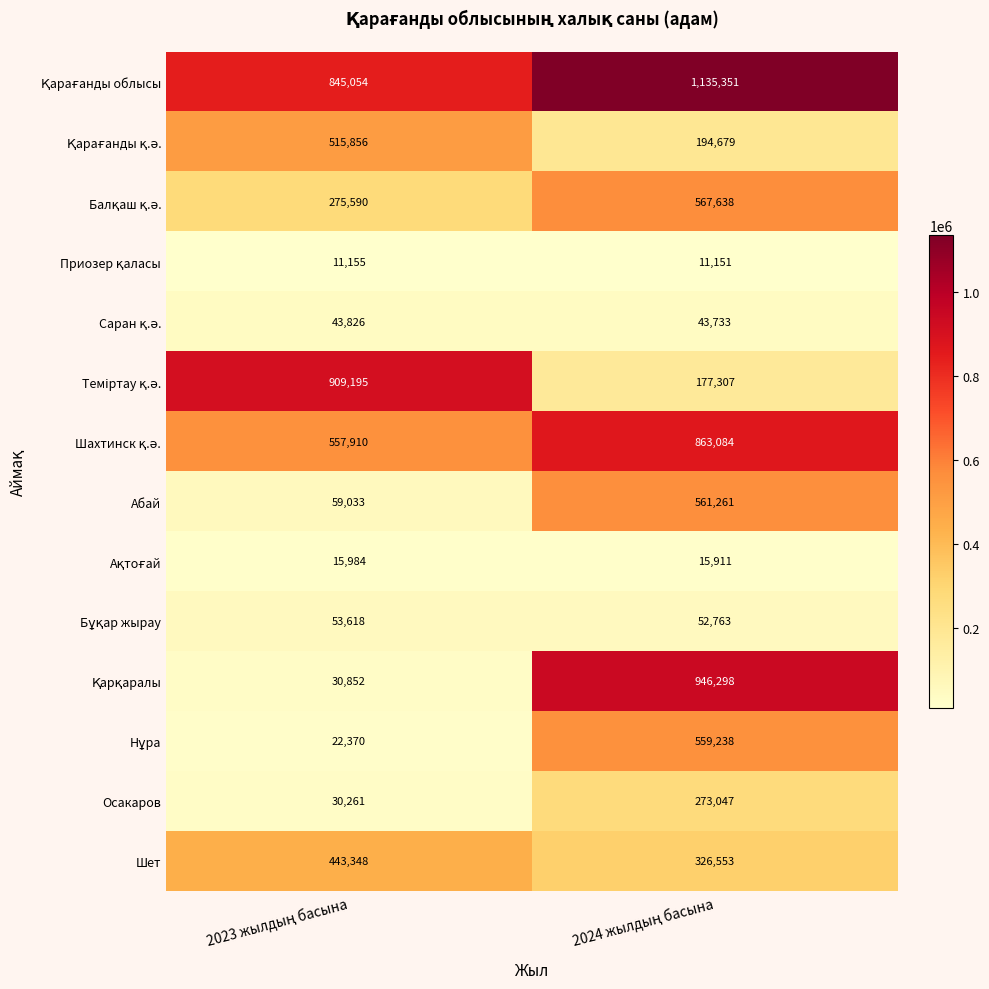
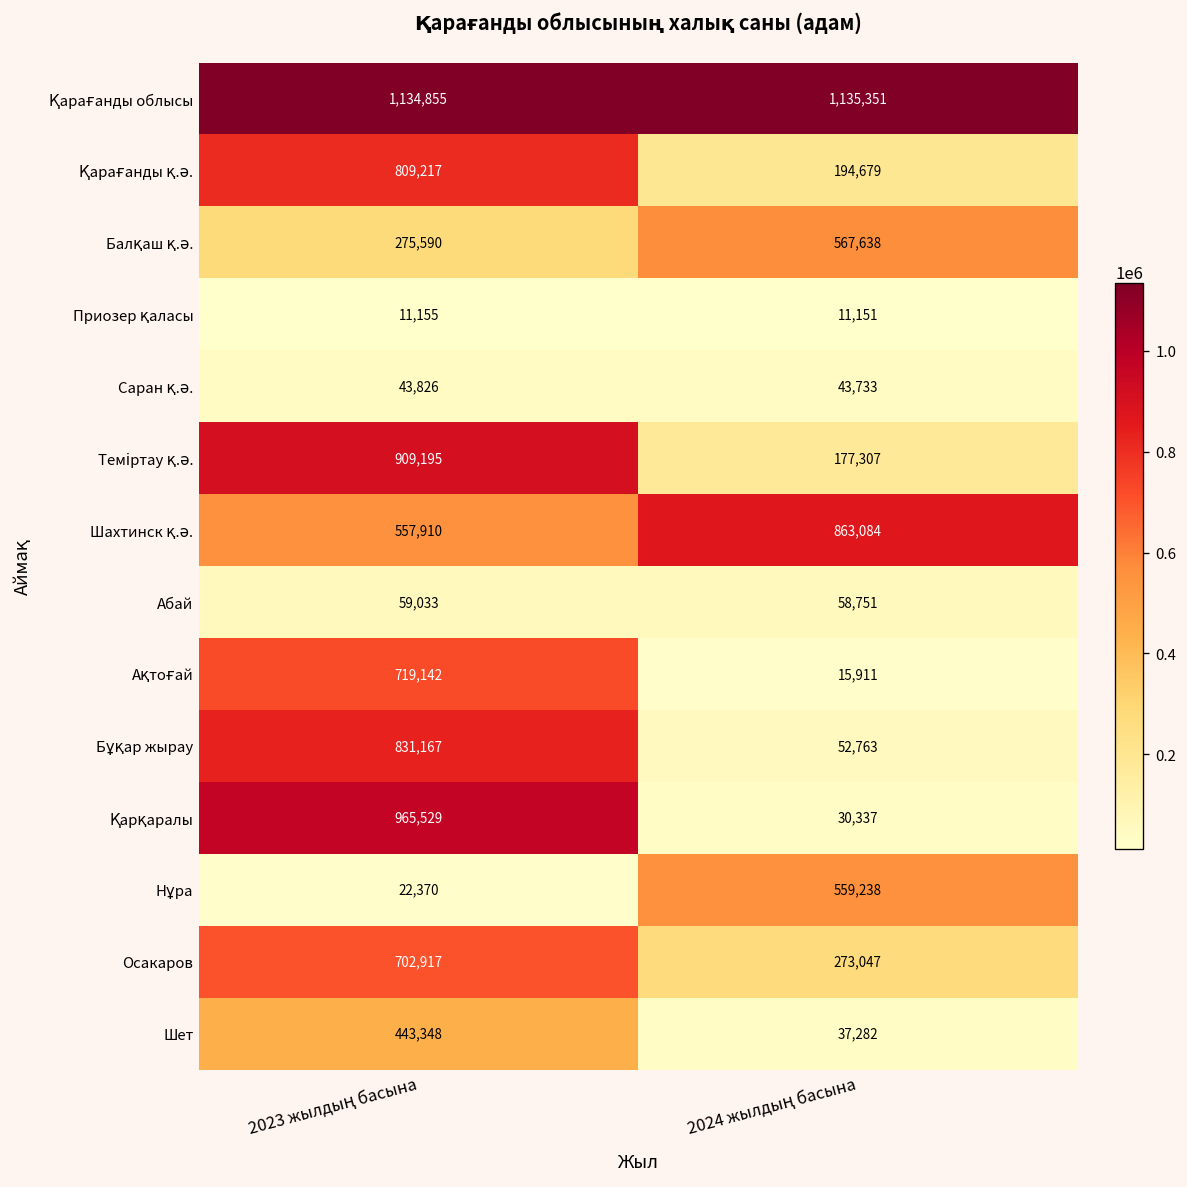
Қарағанды облысы, 2023 жылдың басына: 845,054 -> 1,134,855
Қарағанды қ.ә., 2023 жылдың басына: 515,856 -> 809,217
Абай, 2024 жылдың басына: 561,261 -> 58,751
Ақтоғай, 2023 жылдың басына: 15,984 -> 719,142
Бұқар жырау, 2023 жылдың басына: 53,618 -> 831,167
Қарқаралы, 2023 жылдың басына: 30,852 -> 965,529
Қарқаралы, 2024 жылдың басына: 946,298 -> 30,337
Осакаров, 2023 жылдың басына: 30,261 -> 702,917
Шет, 2024 жылдың басына: 326,553 -> 37,282
